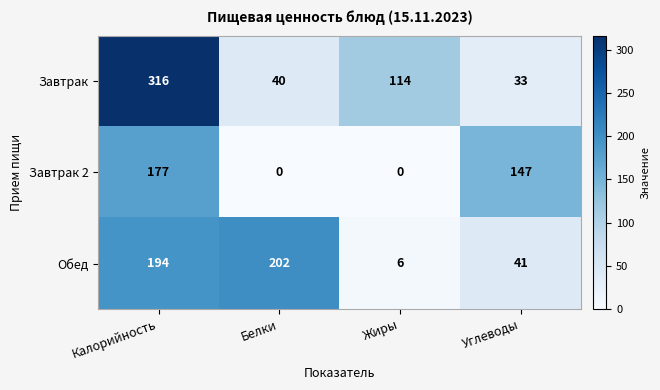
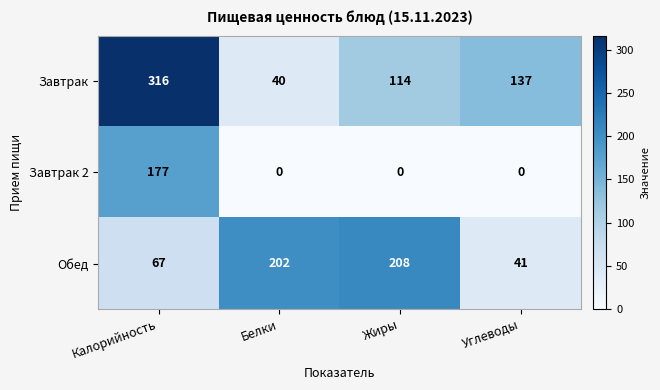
Завтрак, Углеводы: 33 -> 137
Завтрак 2, Углеводы: 147 -> 0
Обед, Калорийность: 194 -> 67
Обед, Жиры: 6 -> 208
